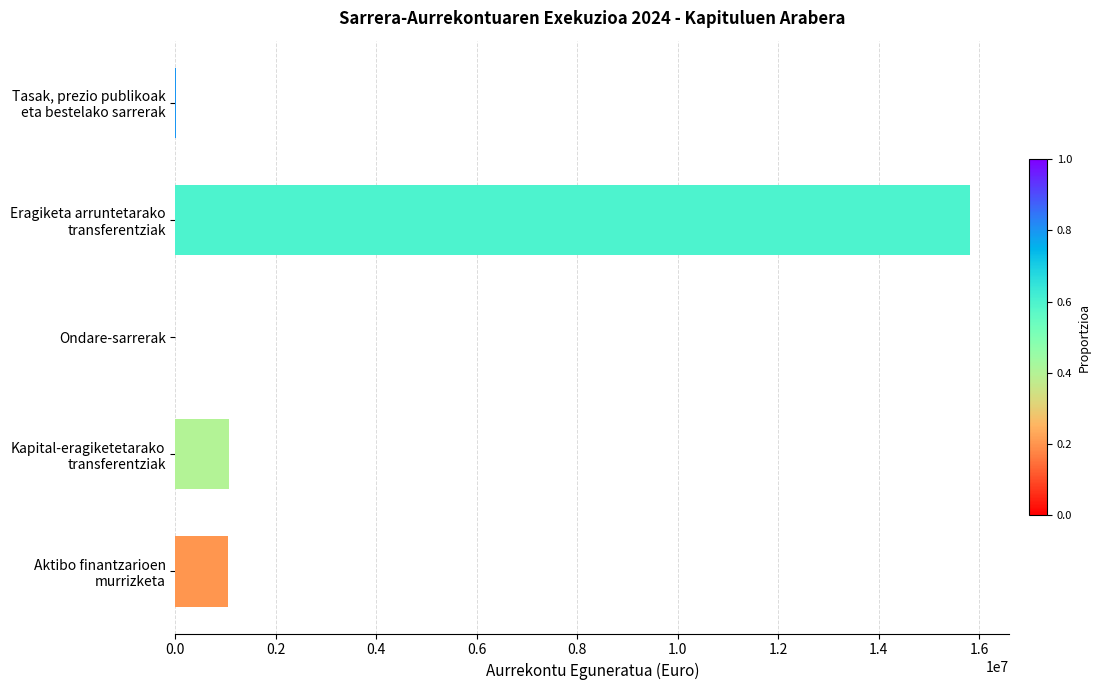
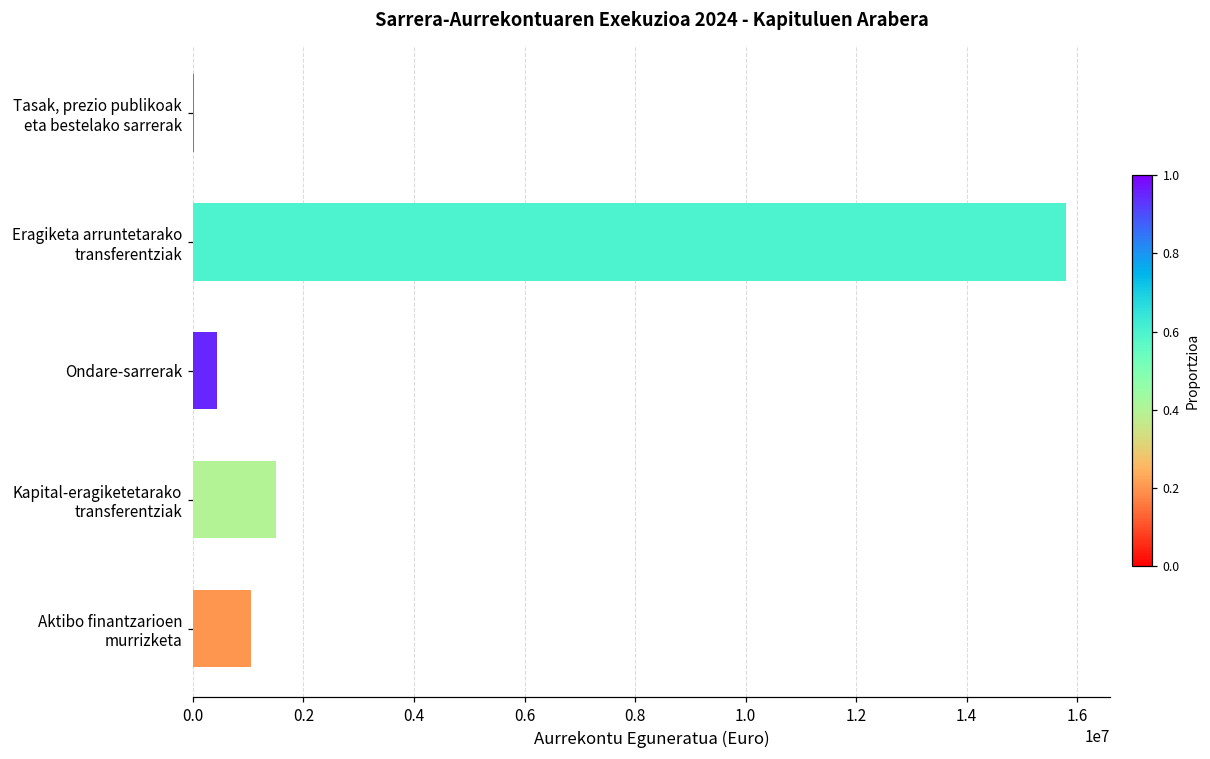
Ondare-sarrerak: 0 -> 400000
Kapital-eragiketetarako transferentziak: 1100000 -> 1500000
